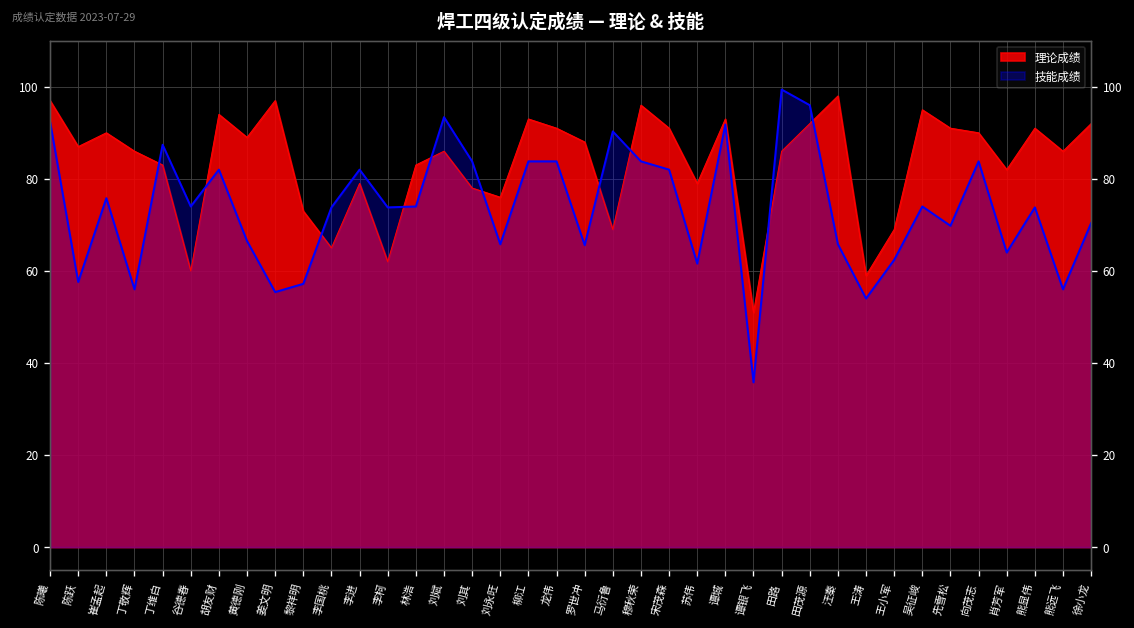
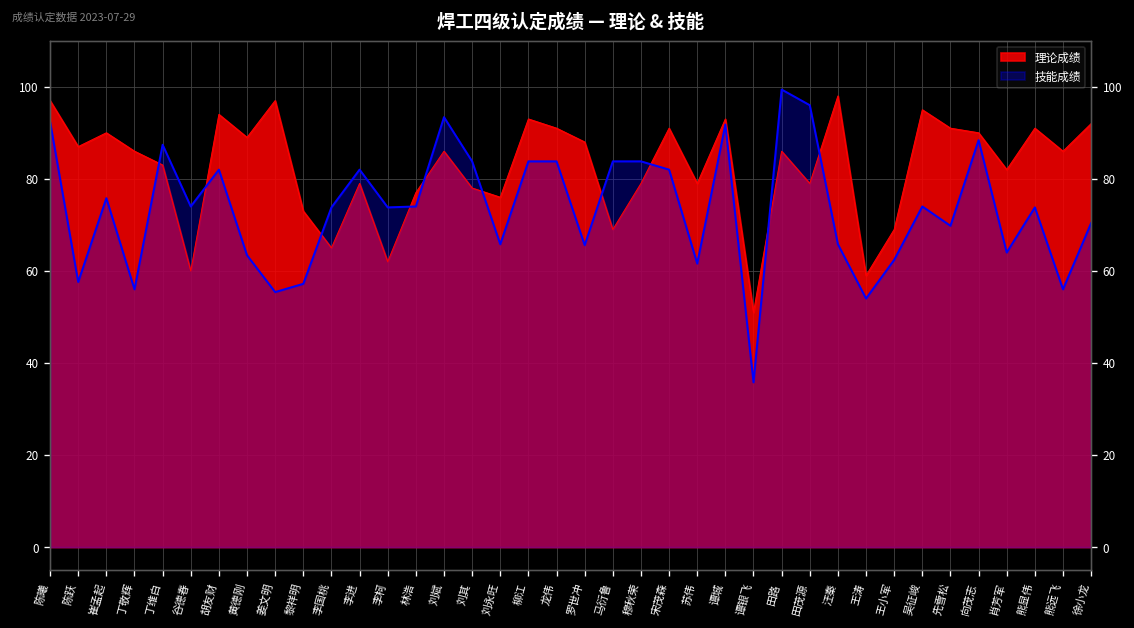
技能成绩, 黄德刚: 67 -> 63
理论成绩, 林浩: 83 -> 77
技能成绩, 马衍鲁: 90 -> 84
理论成绩, 穆秋荣: 96 -> 79
理论成绩, 田茂源: 92 -> 79
技能成绩, 向茂志: 84 -> 88
